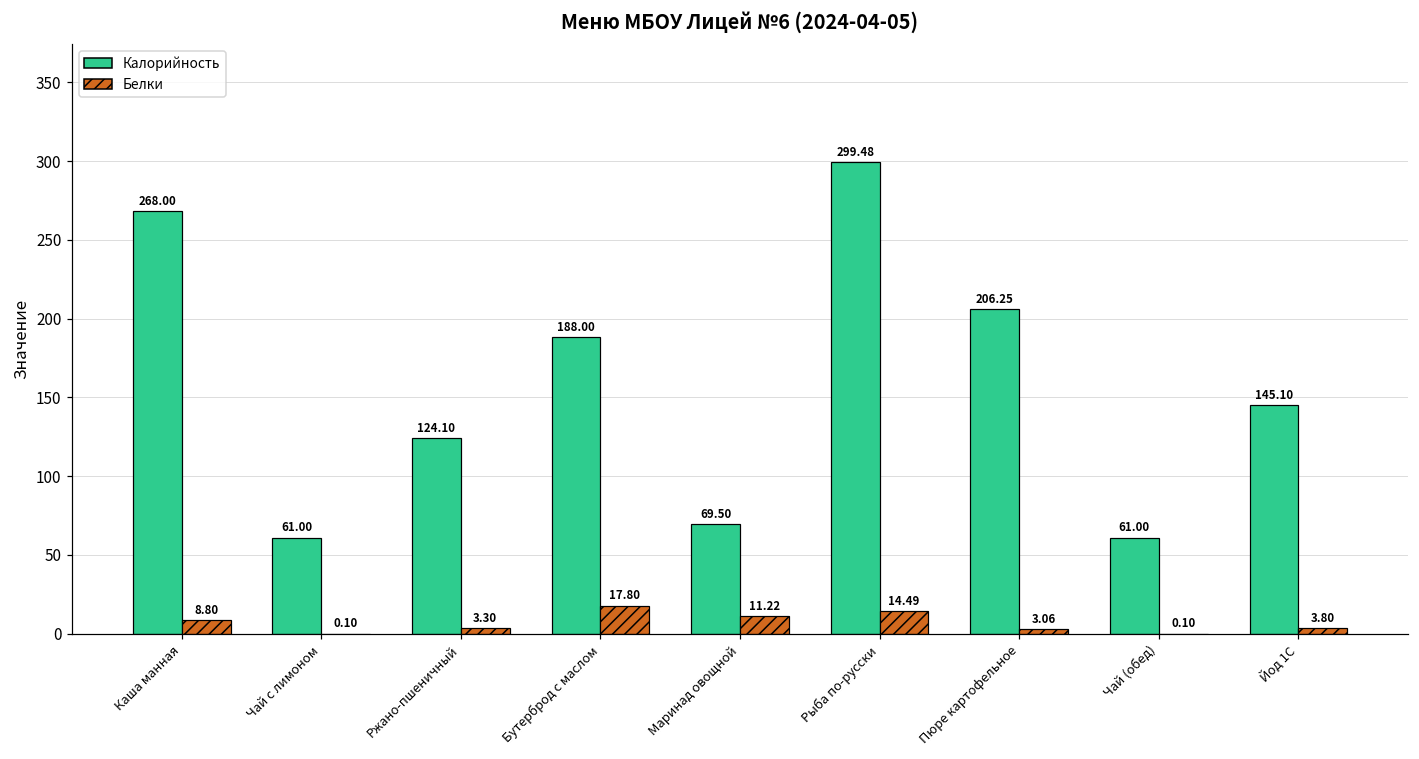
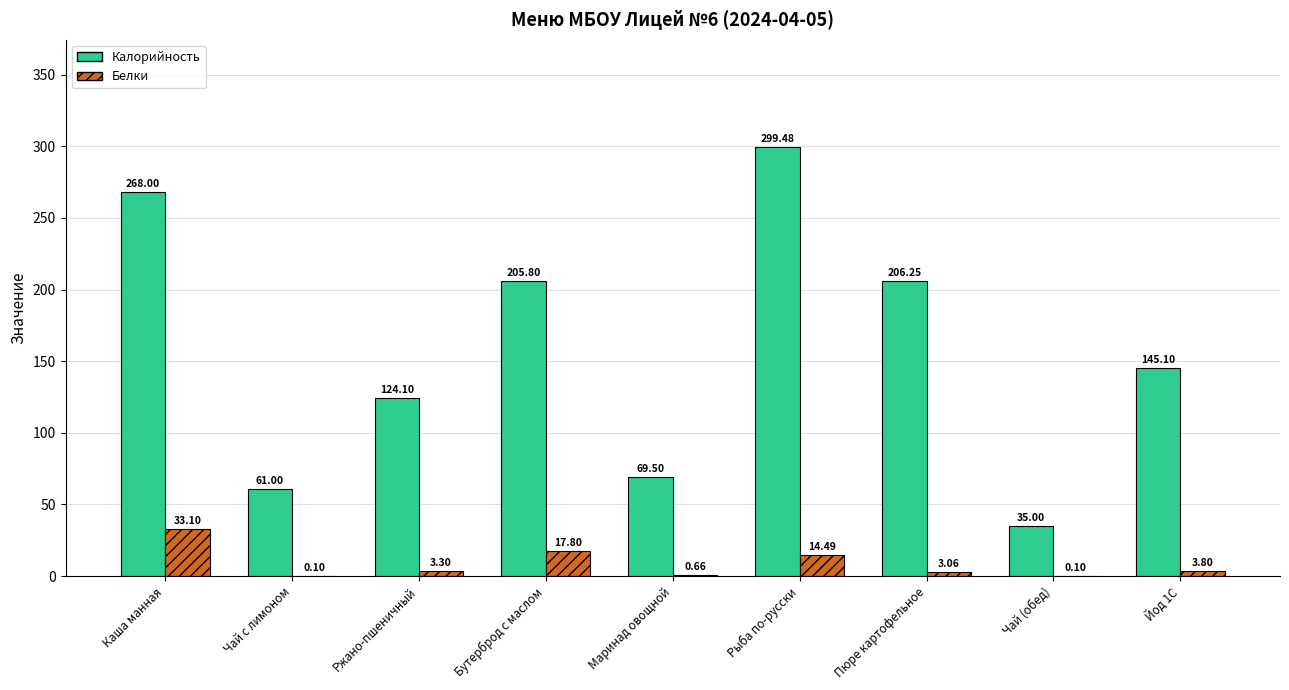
Белки, Каша манная: 8.80 -> 33.10
Калорийность, Бутерброд с маслом: 188.00 -> 205.80
Белки, Маринад овощной: 11.22 -> 0.66
Калорийность, Чай (обед): 61.00 -> 35.00
